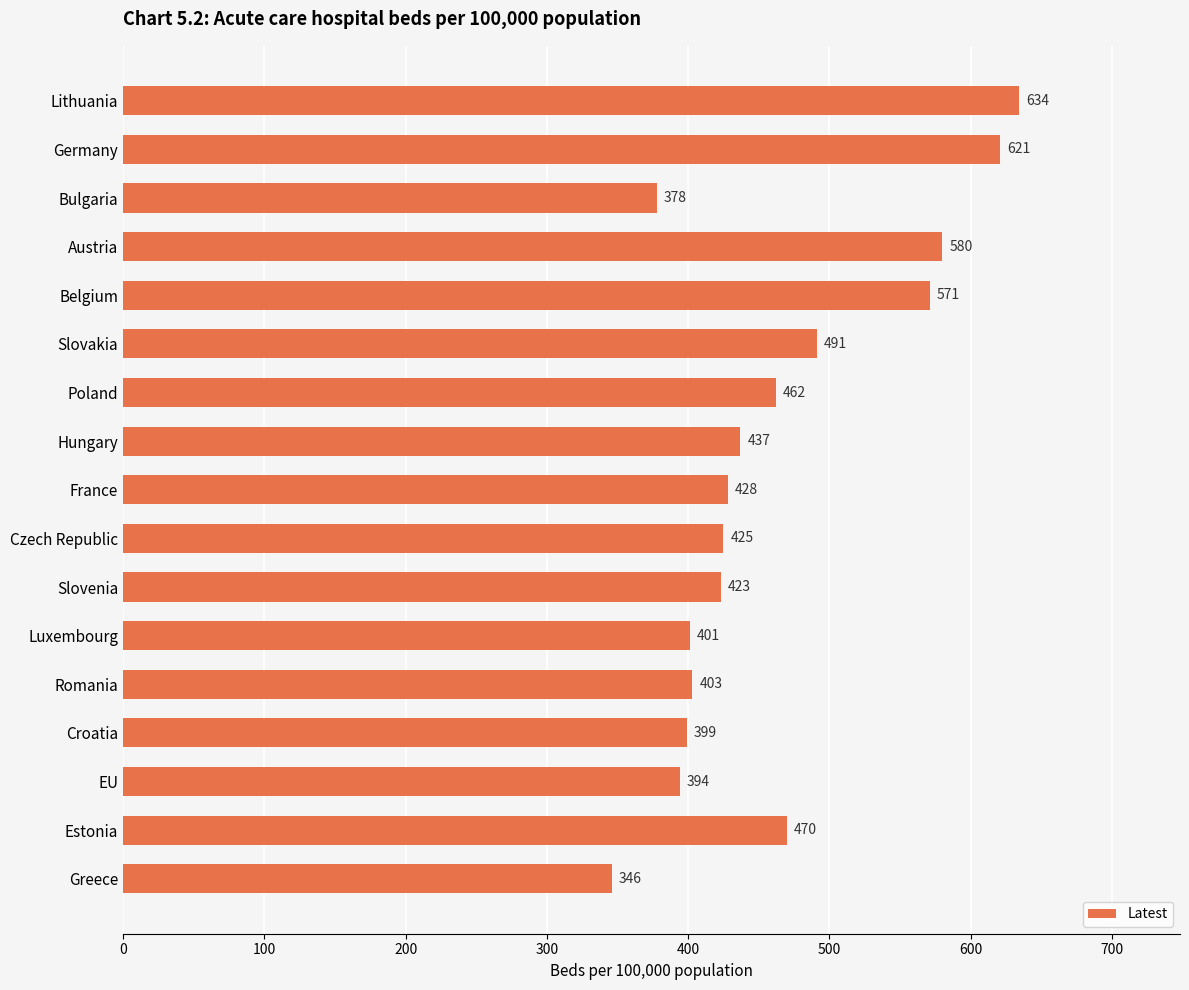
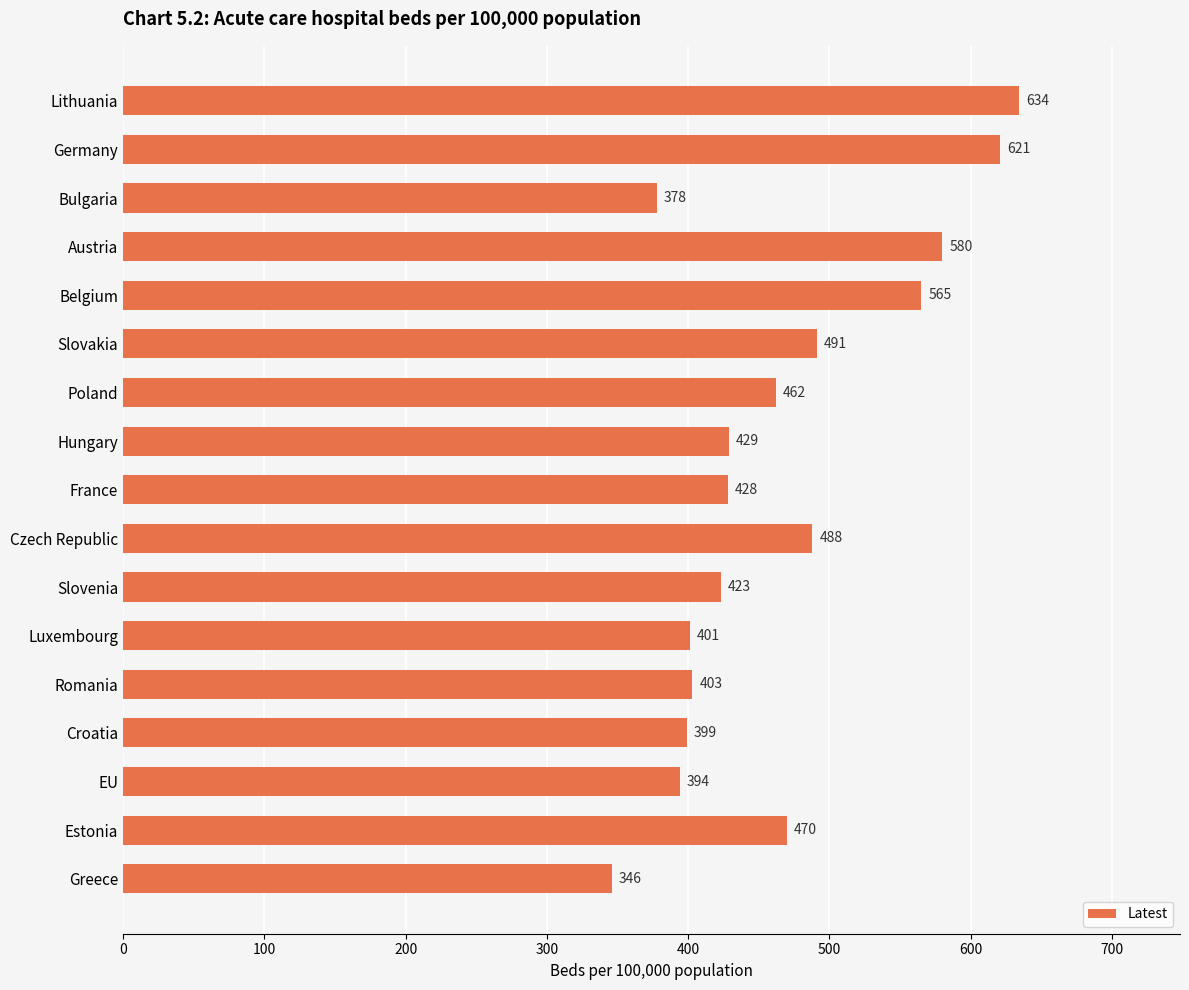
Belgium: 571 -> 565
Hungary: 437 -> 429
Czech Republic: 425 -> 488
